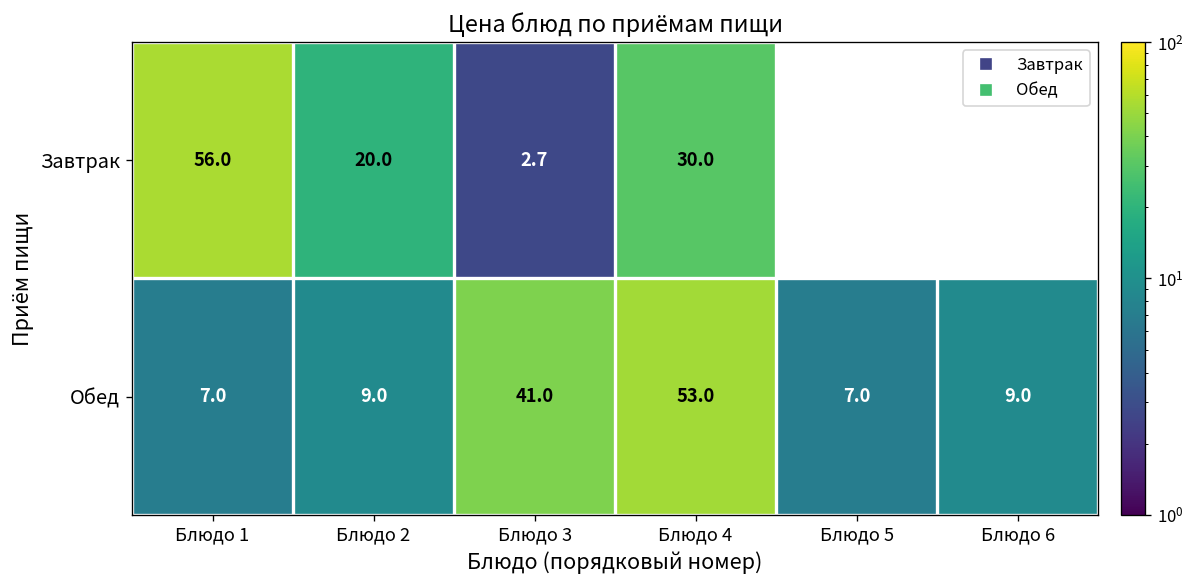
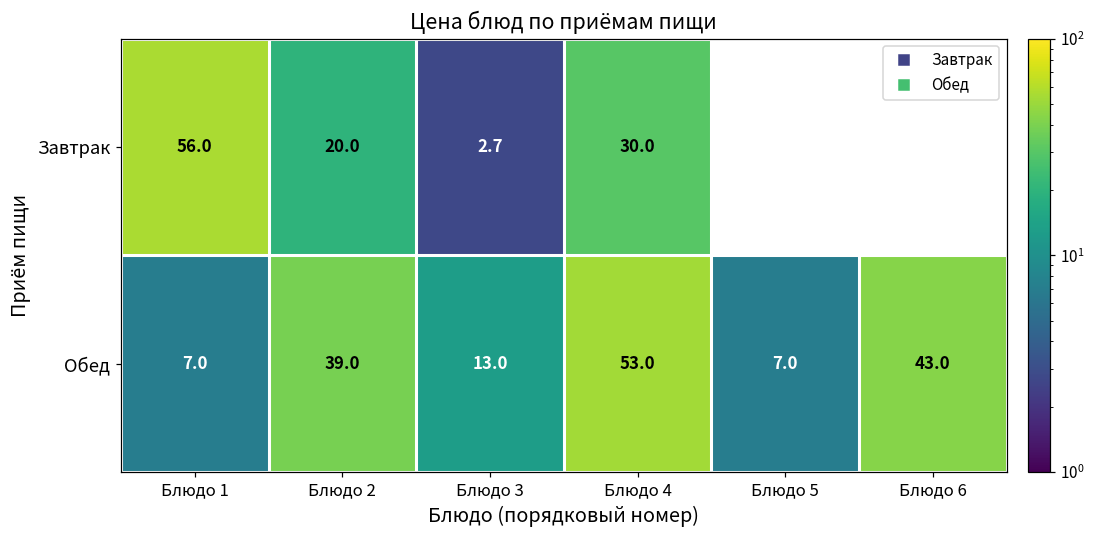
Обед, Блюдо 2: 9.0 -> 39.0
Обед, Блюдо 3: 41.0 -> 13.0
Обед, Блюдо 6: 9.0 -> 43.0
